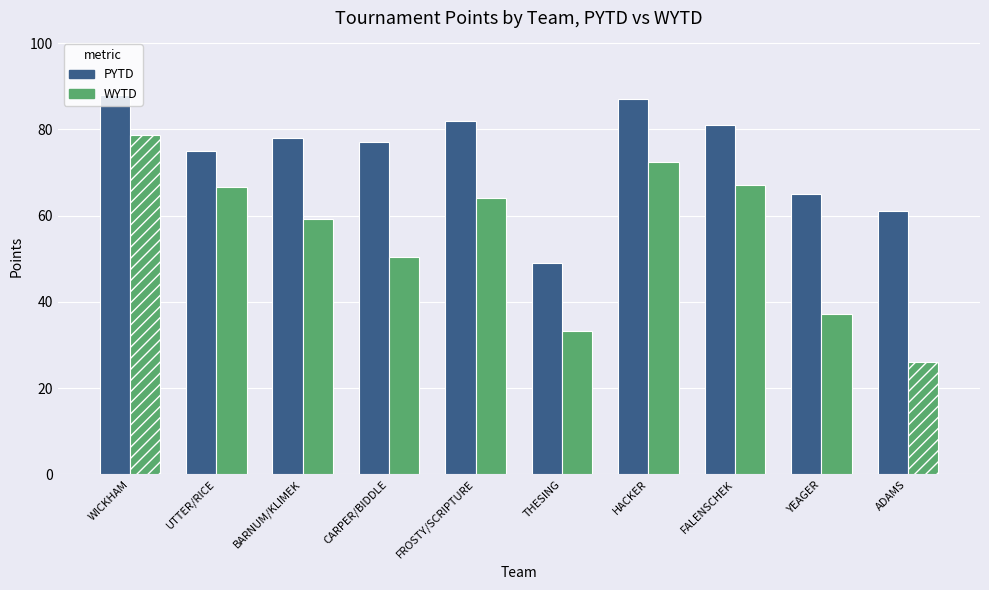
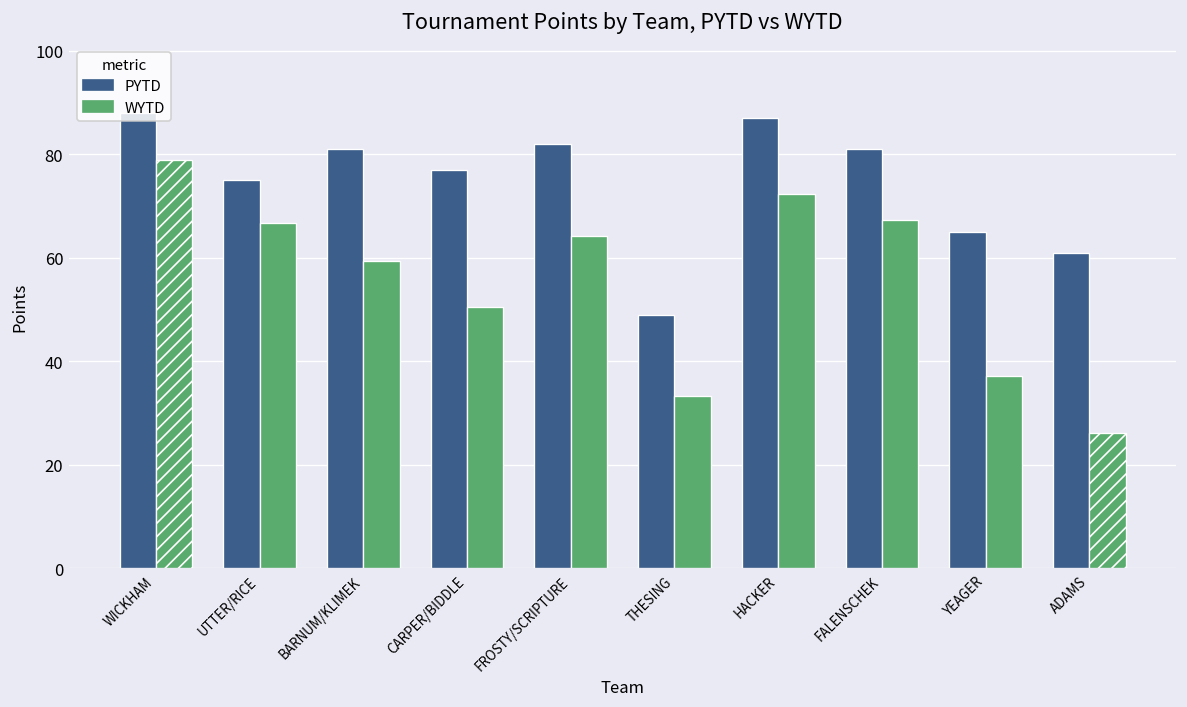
PYTD, BARNUM/KLIMEK: 78 -> 81
